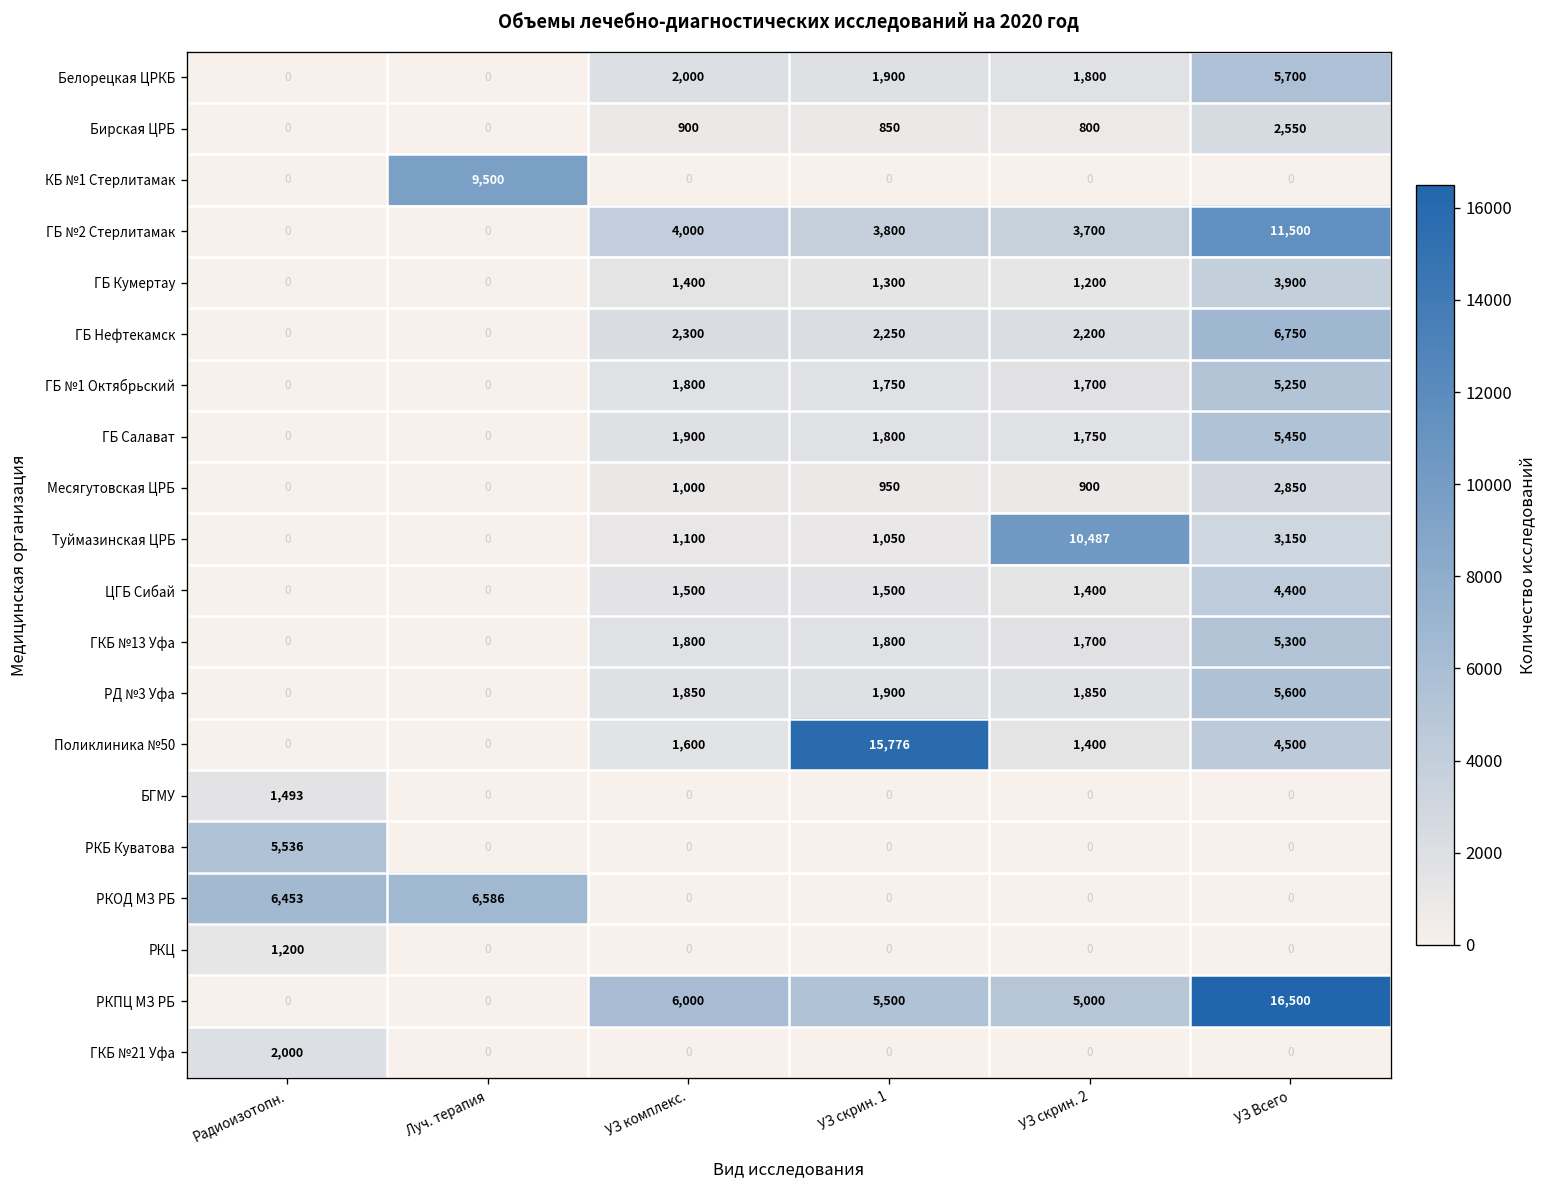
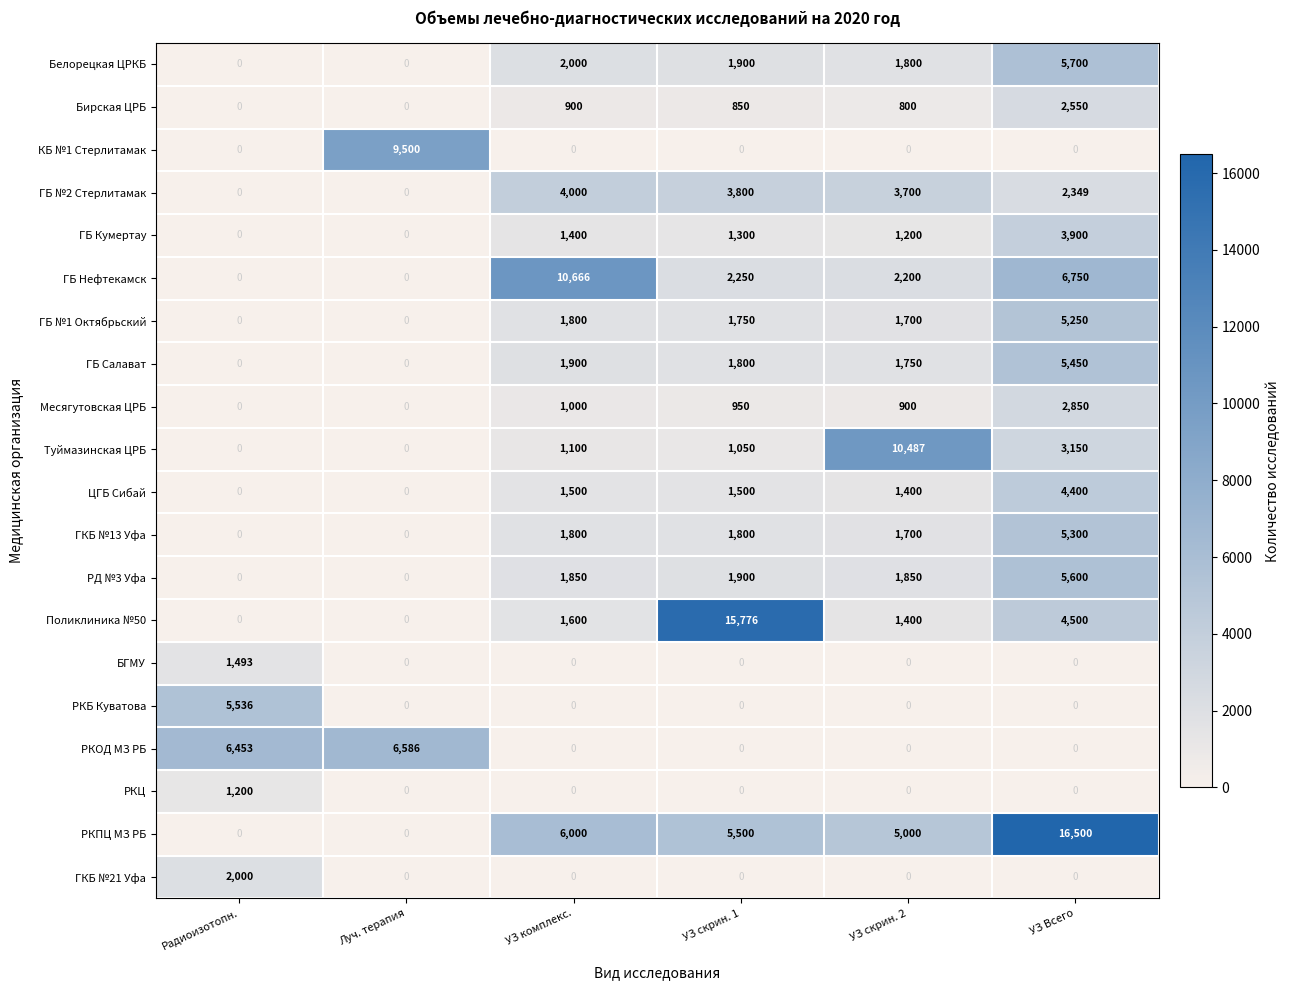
ГБ №2 Стерлитамак, УЗ Всего: 11,500 -> 2,349
ГБ Нефтекамск, УЗ комплекс.: 2,300 -> 10,666
